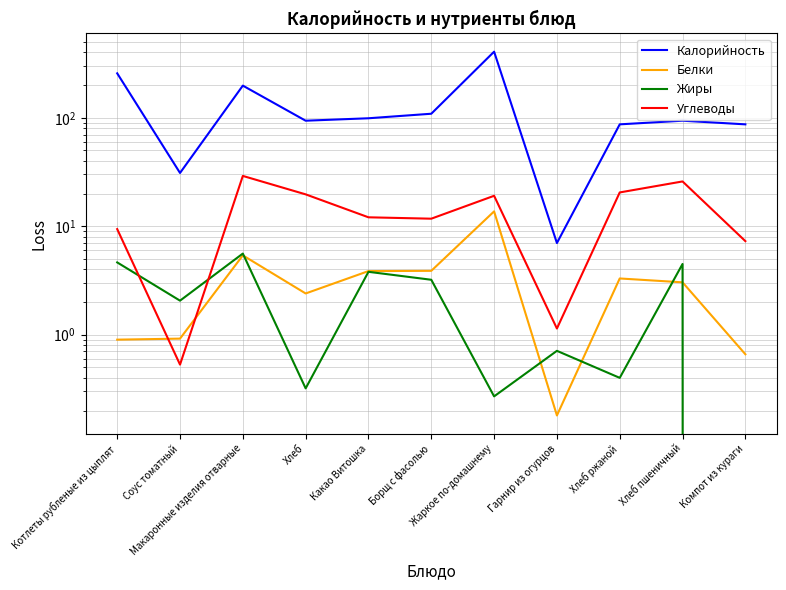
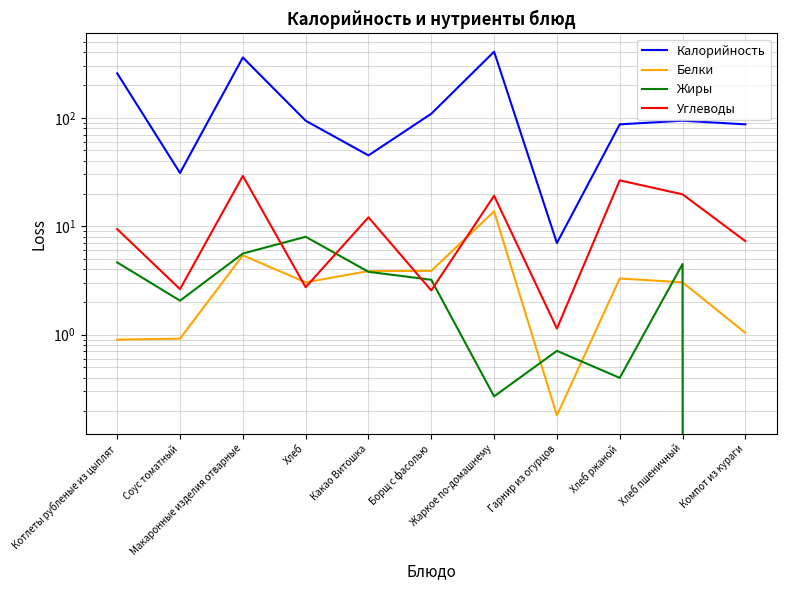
Углеводы, Соус томатный: 0.5 -> 2.6
Калорийность, Макаронные изделия отварные: 200 -> 360
Белки, Хлеб: 2.4 -> 3.0
Жиры, Хлеб: 0.32 -> 8
Углеводы, Хлеб: 20 -> 2.7
Калорийность, Какао Витошка: 100 -> 45
Углеводы, Борщ с фасолью: 12 -> 2.6
Углеводы, Хлеб ржаной: 21 -> 27
Углеводы, Хлеб пшеничный: 26 -> 20
Белки, Компот из кураги: 0.7 -> 1.0
